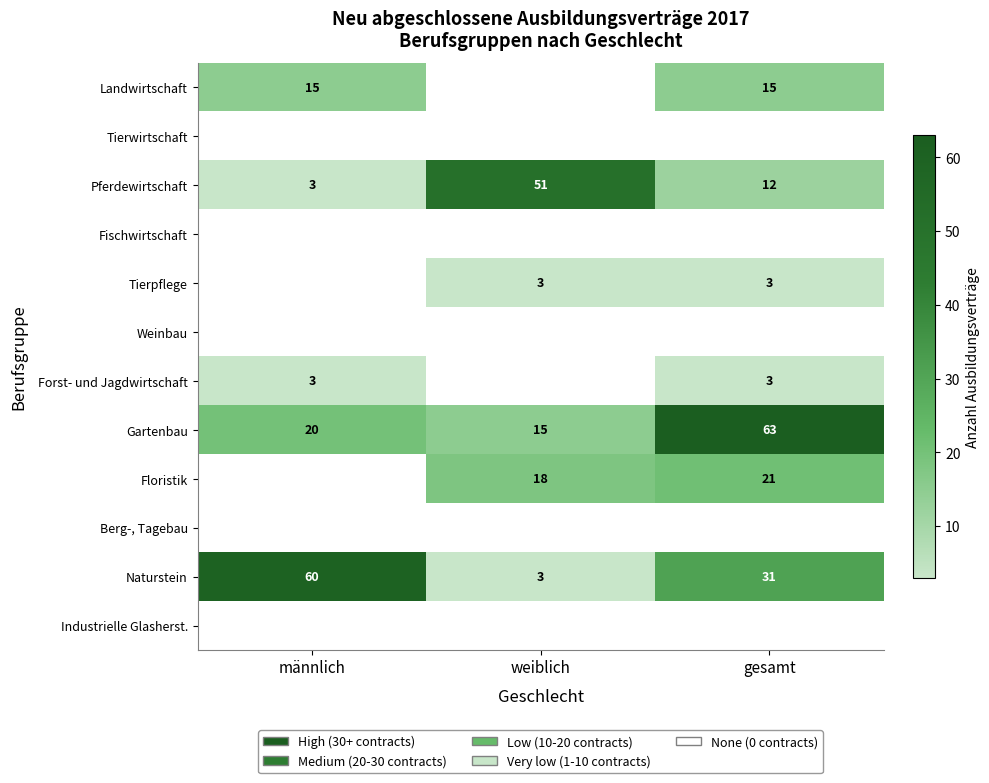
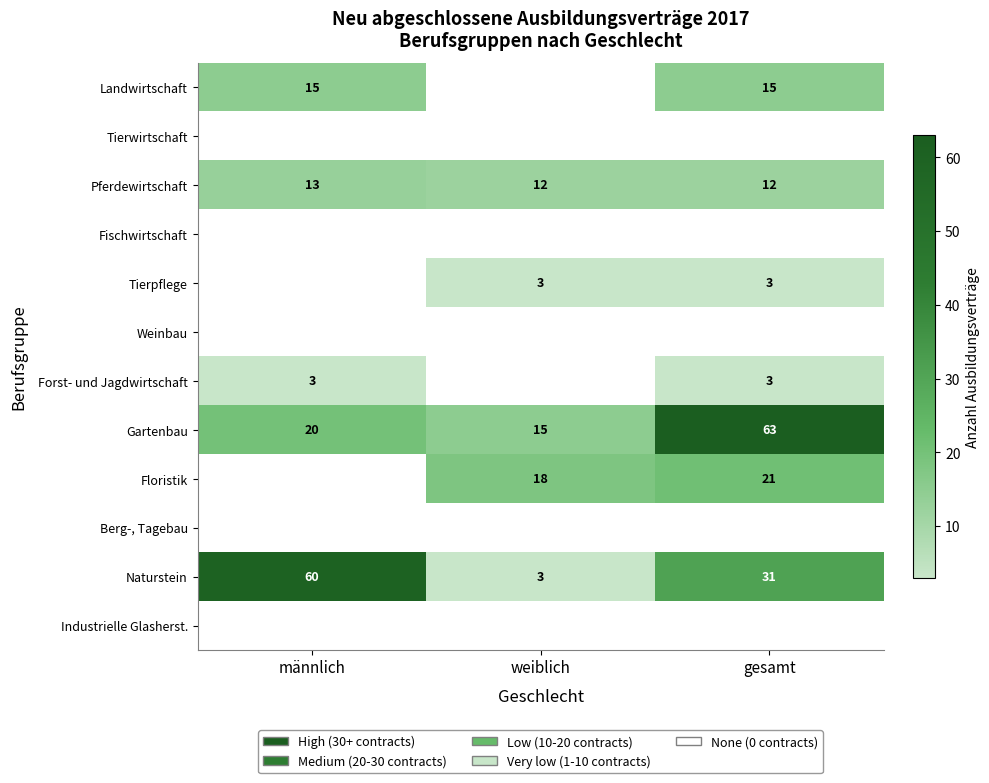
Pferdewirtschaft, männlich: 3 -> 13
Pferdewirtschaft, weiblich: 51 -> 12
